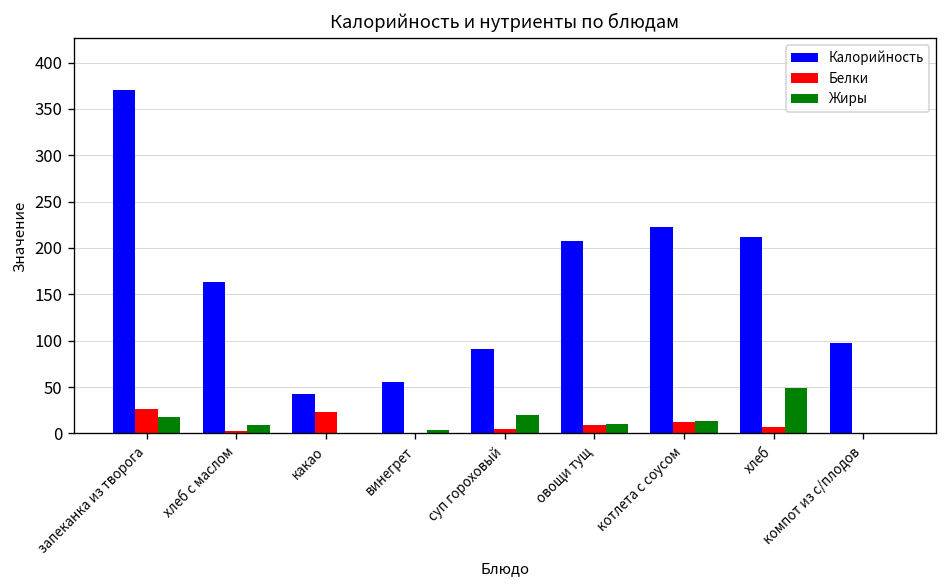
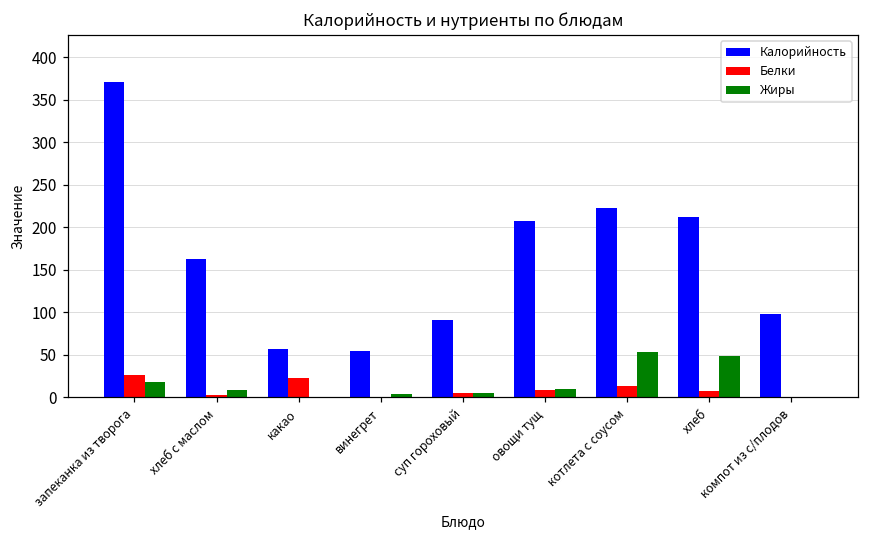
Калорийность, какао: 40 -> 60
Жиры, суп гороховый: 20 -> 10
Жиры, котлета с соусом: 10 -> 50
